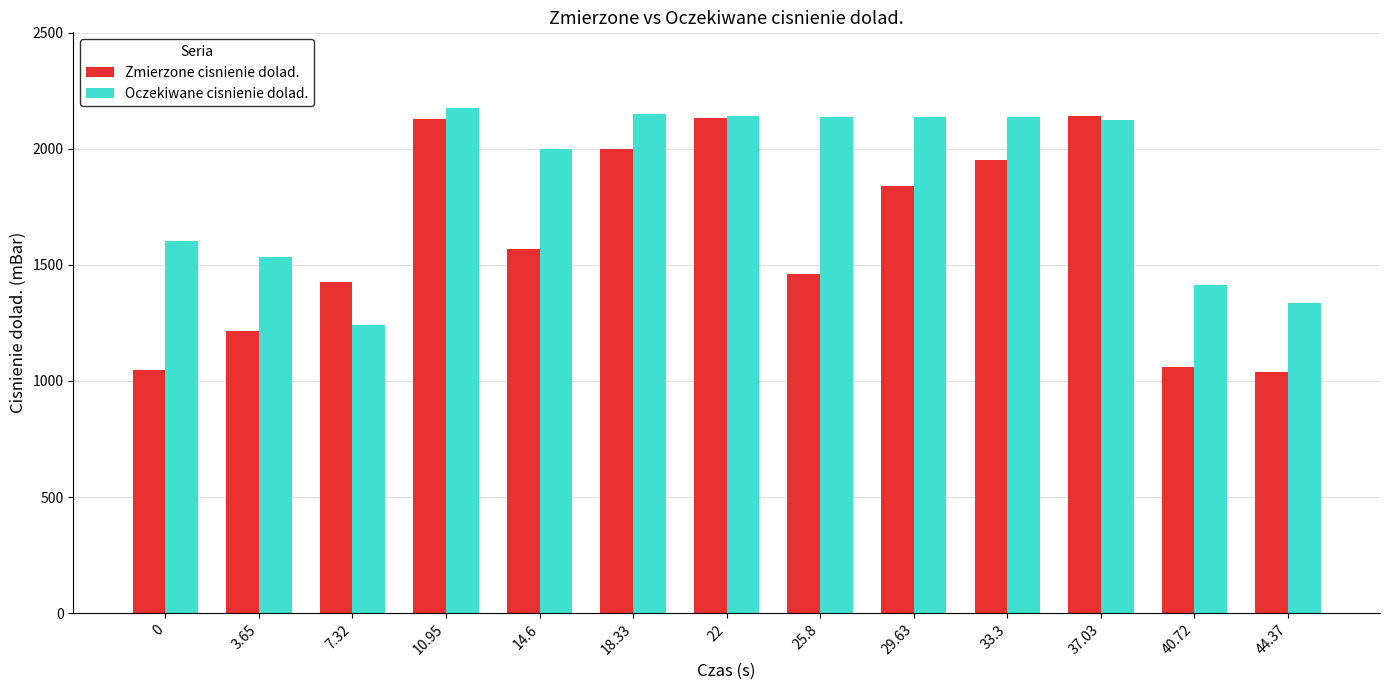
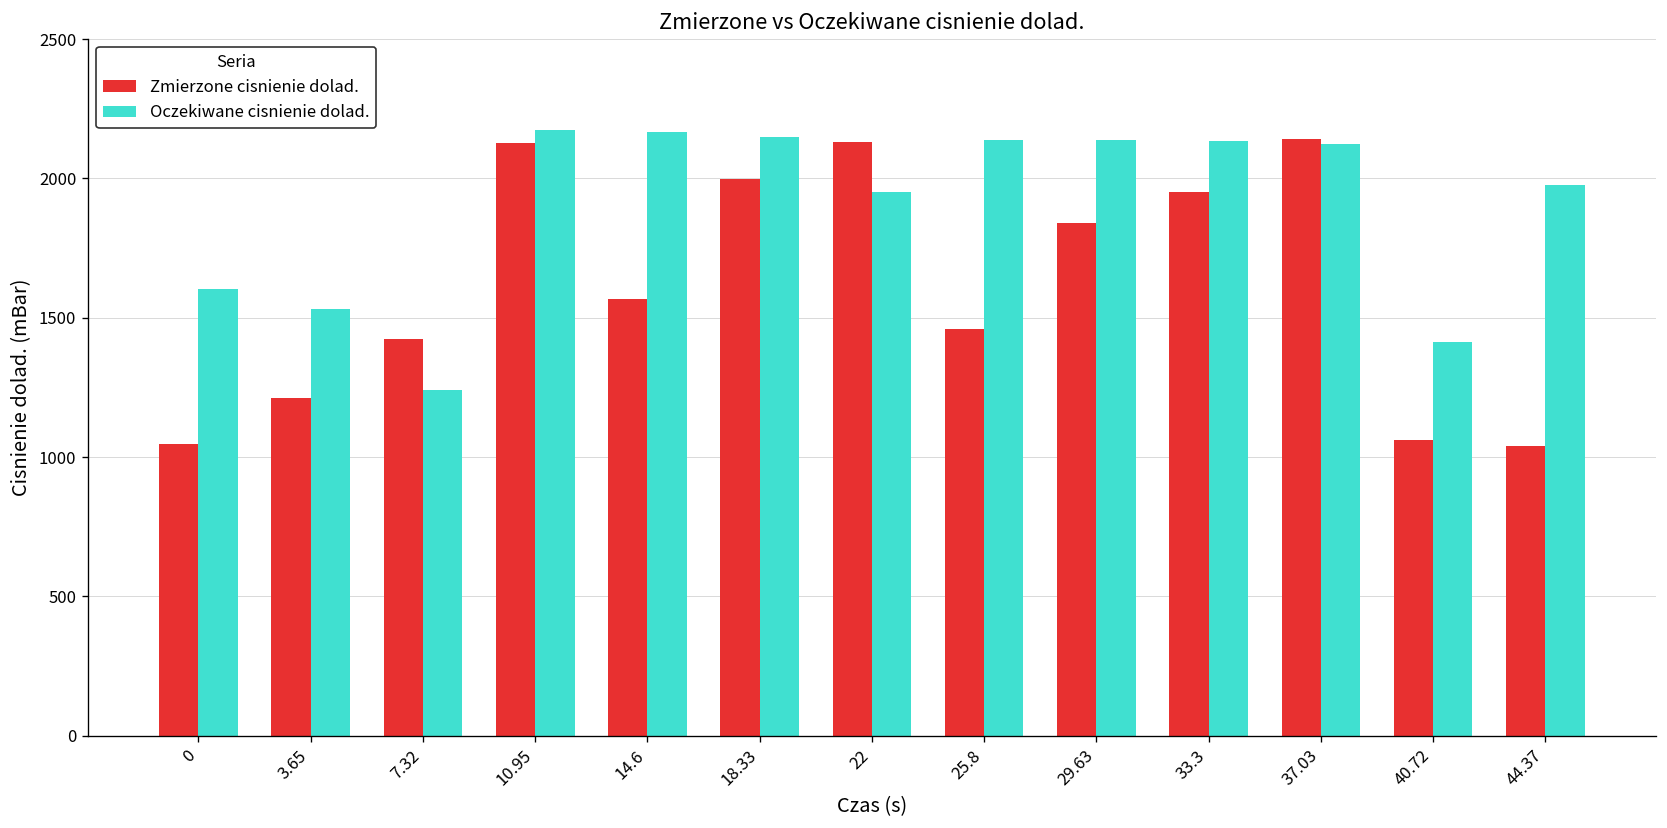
Oczekiwane cisnienie dolad., 14.6: 2000 -> 2170
Oczekiwane cisnienie dolad., 22: 2140 -> 1950
Oczekiwane cisnienie dolad., 44.37: 1340 -> 1980
